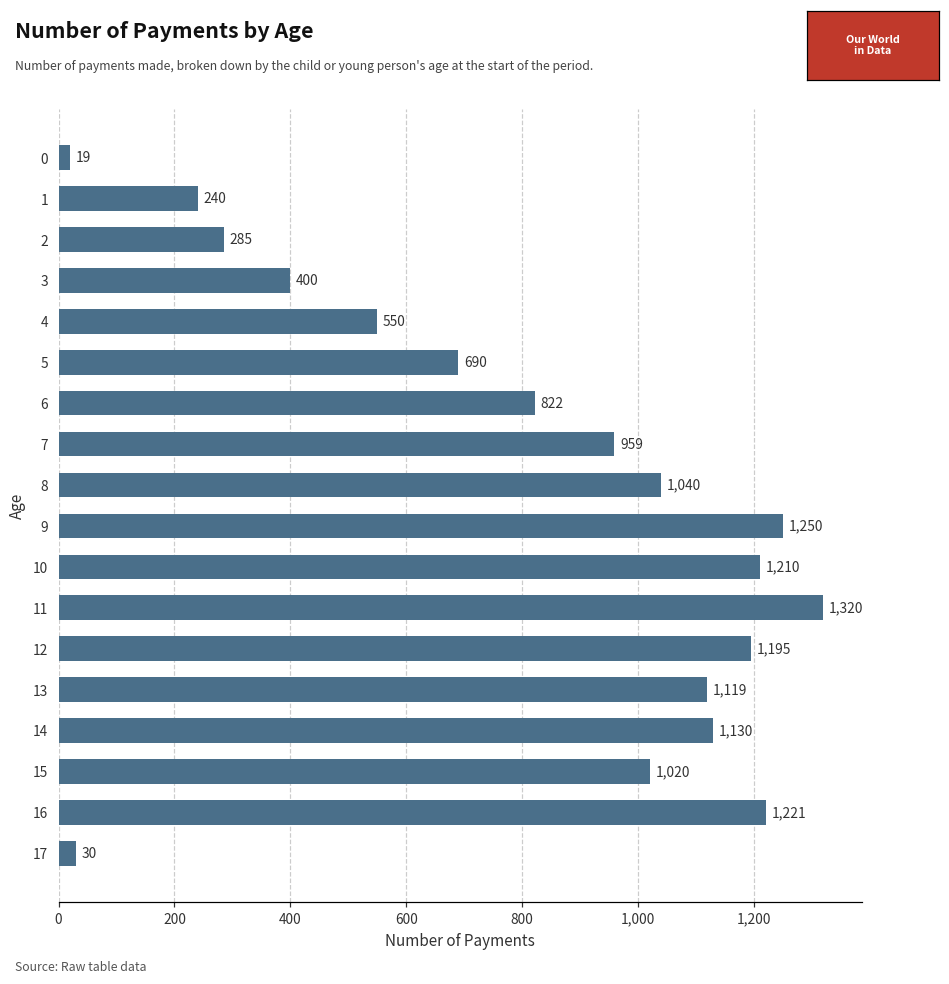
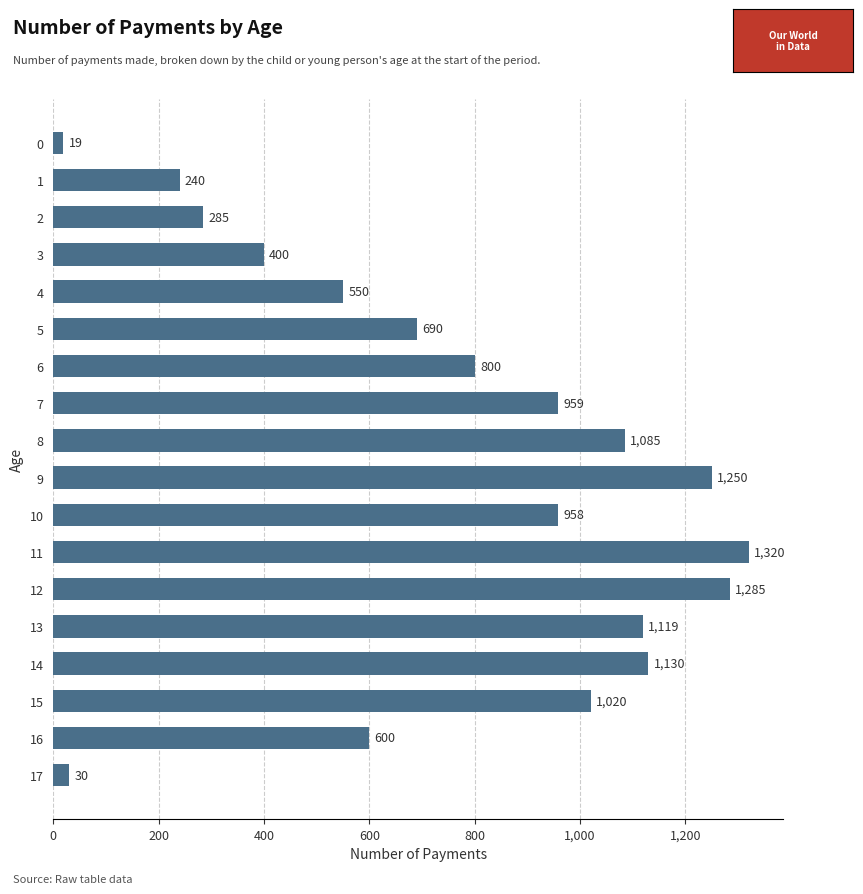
6: 822 -> 800
8: 1,040 -> 1,085
10: 1,210 -> 958
12: 1,195 -> 1,285
16: 1,221 -> 600
